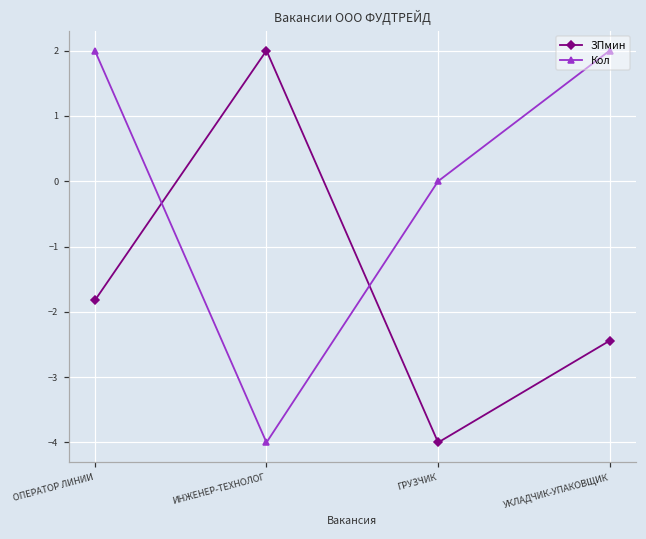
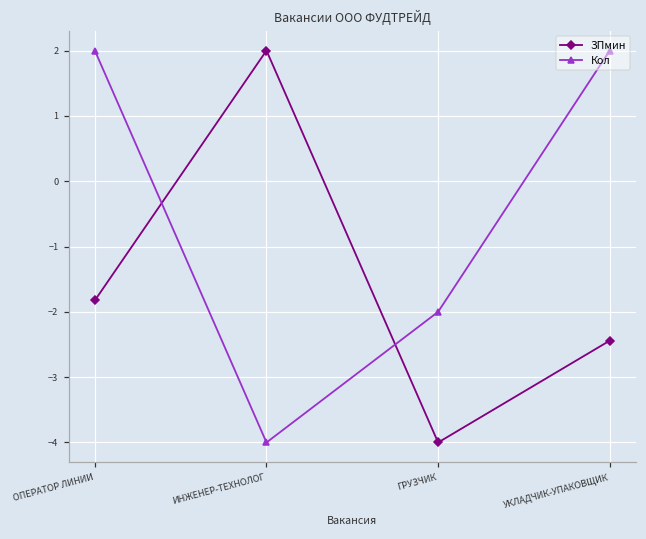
Кол, ГРУЗЧИК: 0.0 -> -2.0
